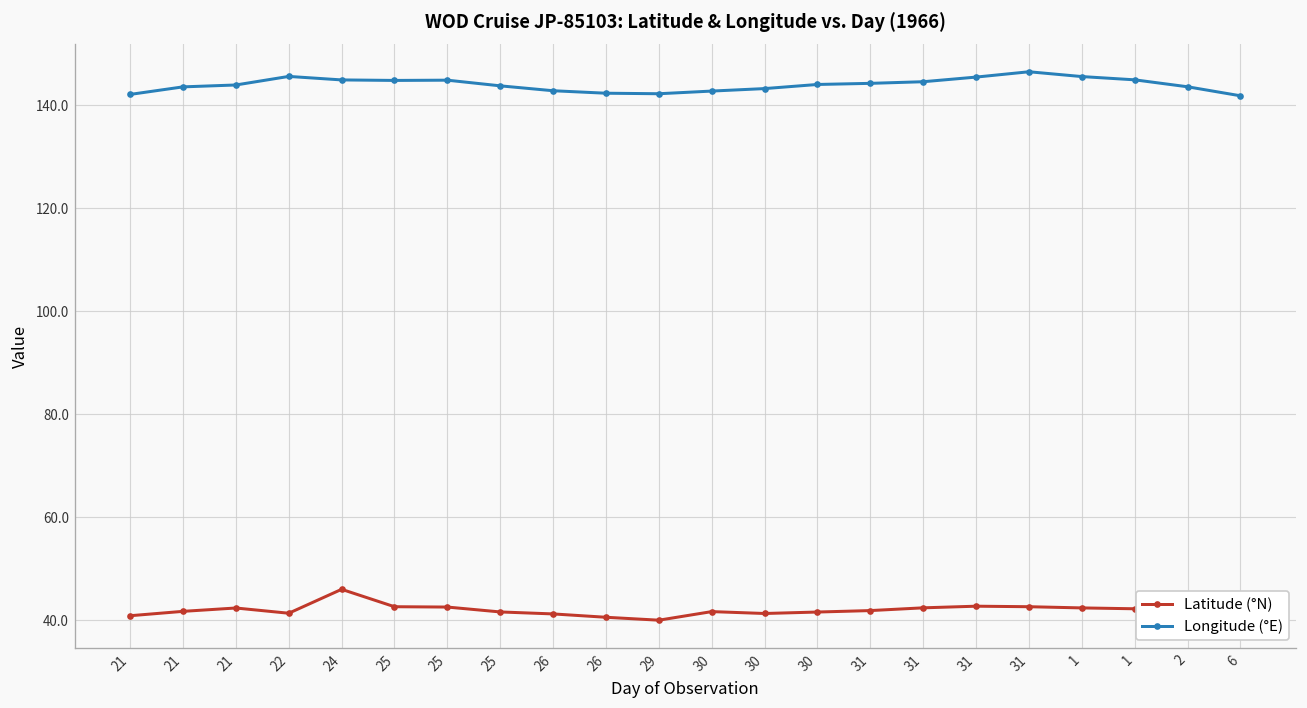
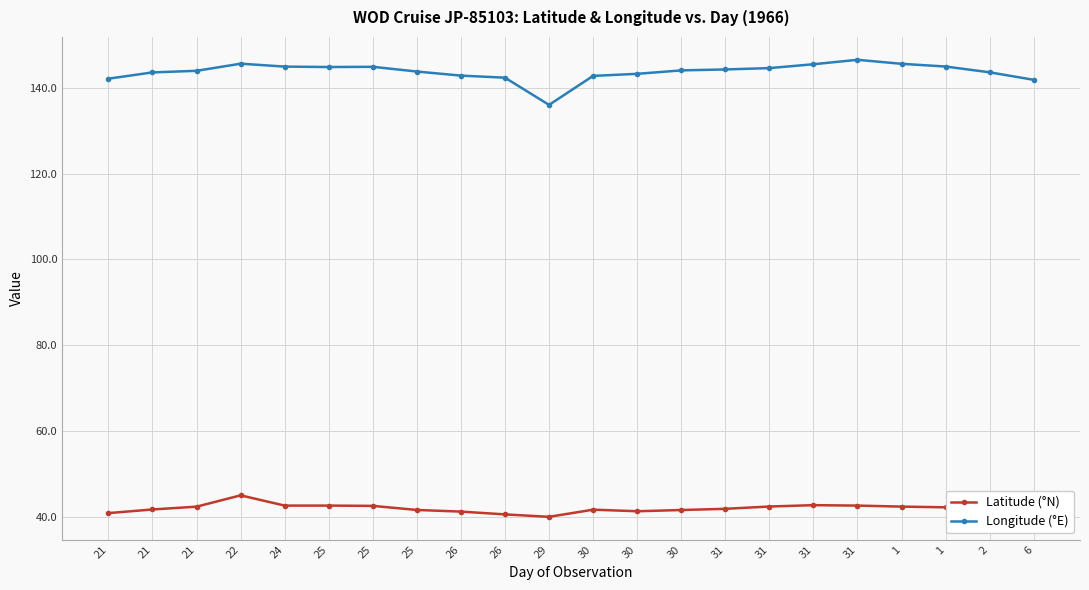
Latitude (°N), 22: 41 -> 45
Latitude (°N), 24: 46 -> 43
Longitude (°E), 29: 142 -> 136
